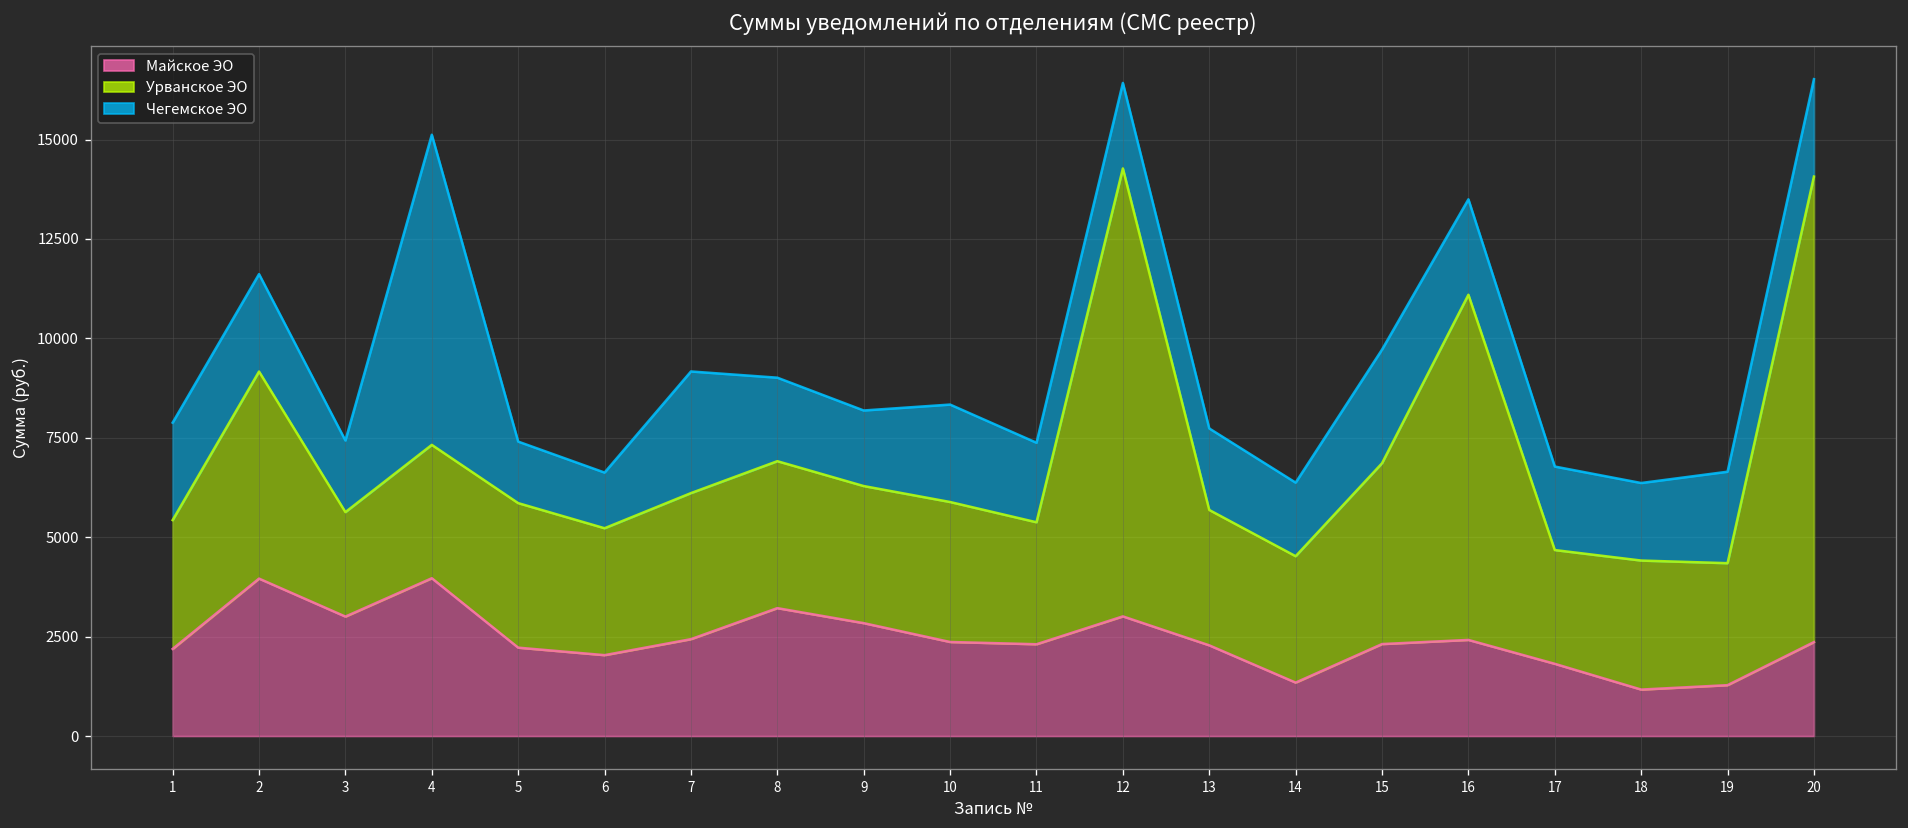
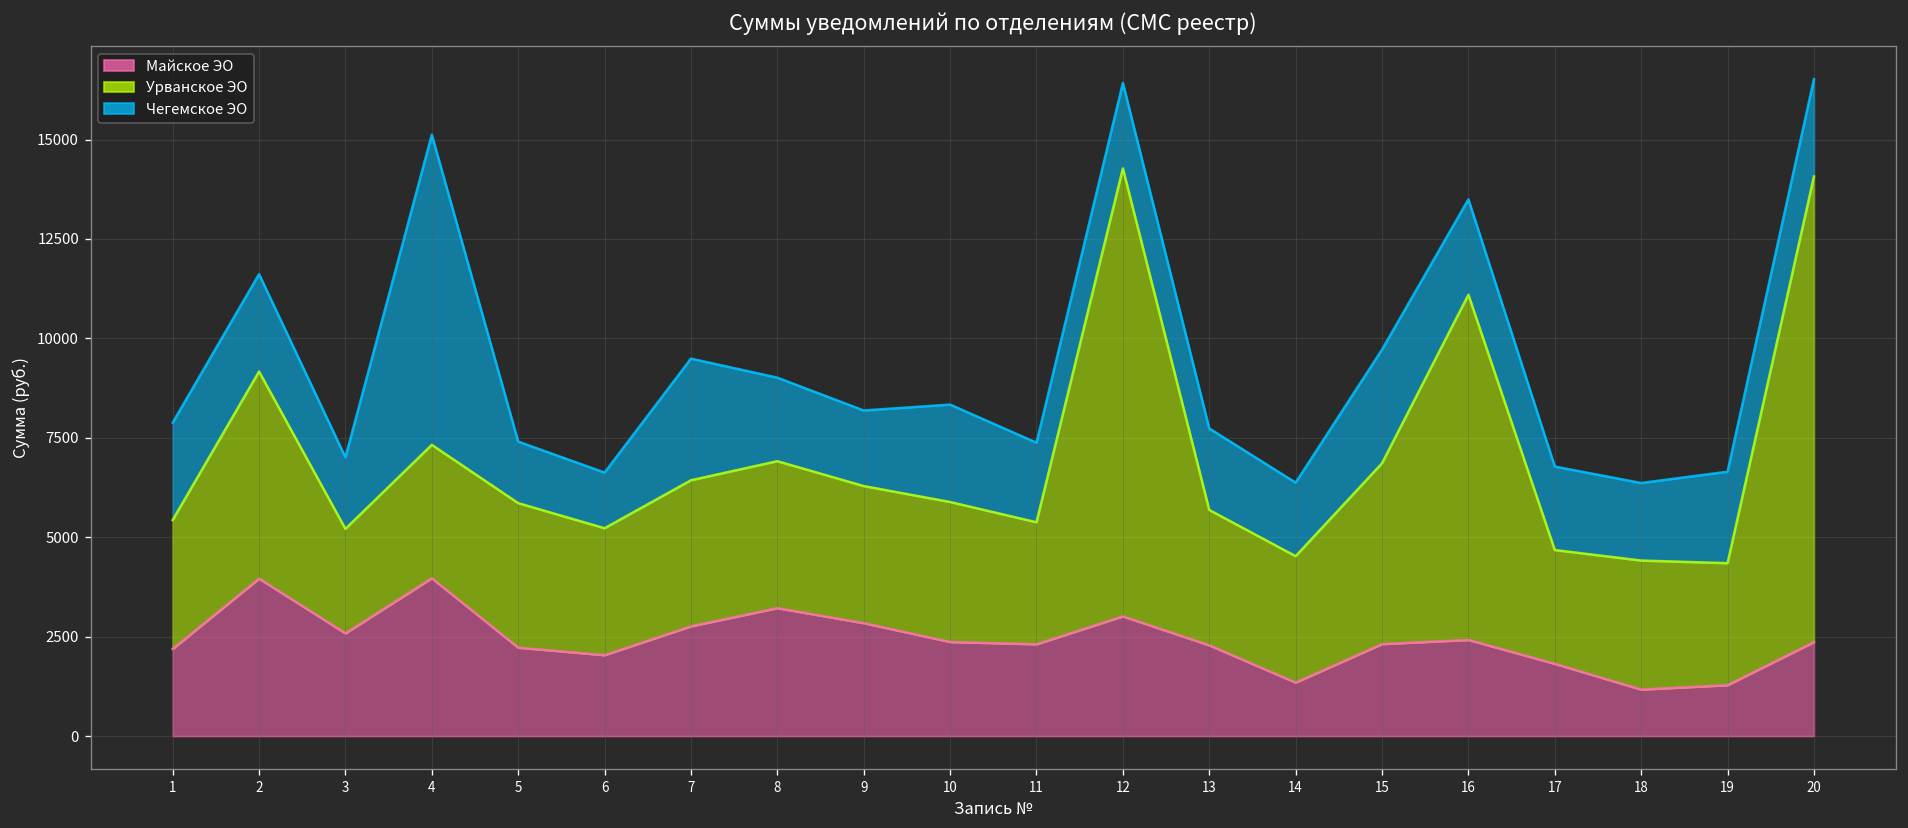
Майское ЭО, 3: 3000 -> 2600
Майское ЭО, 7: 2400 -> 2800
